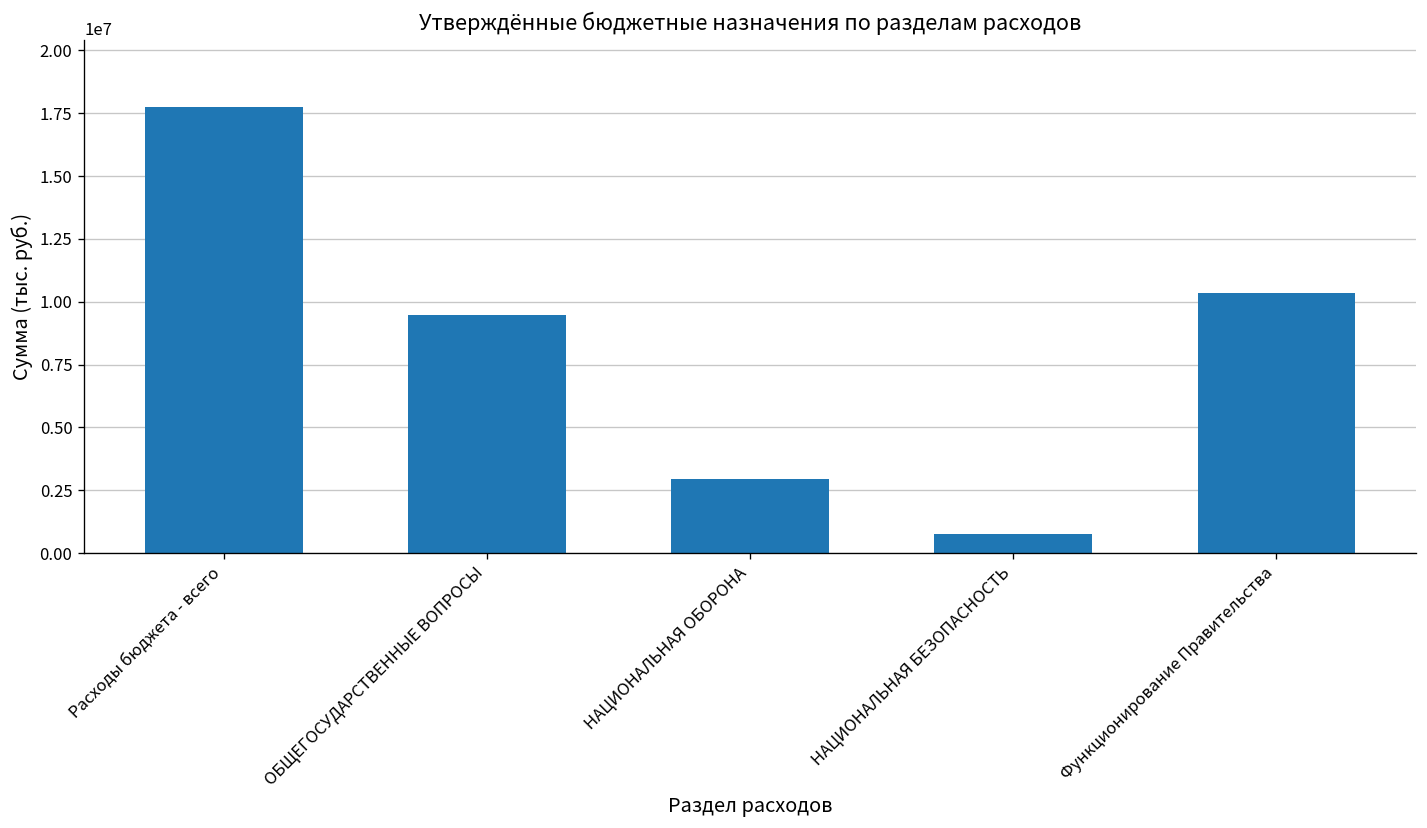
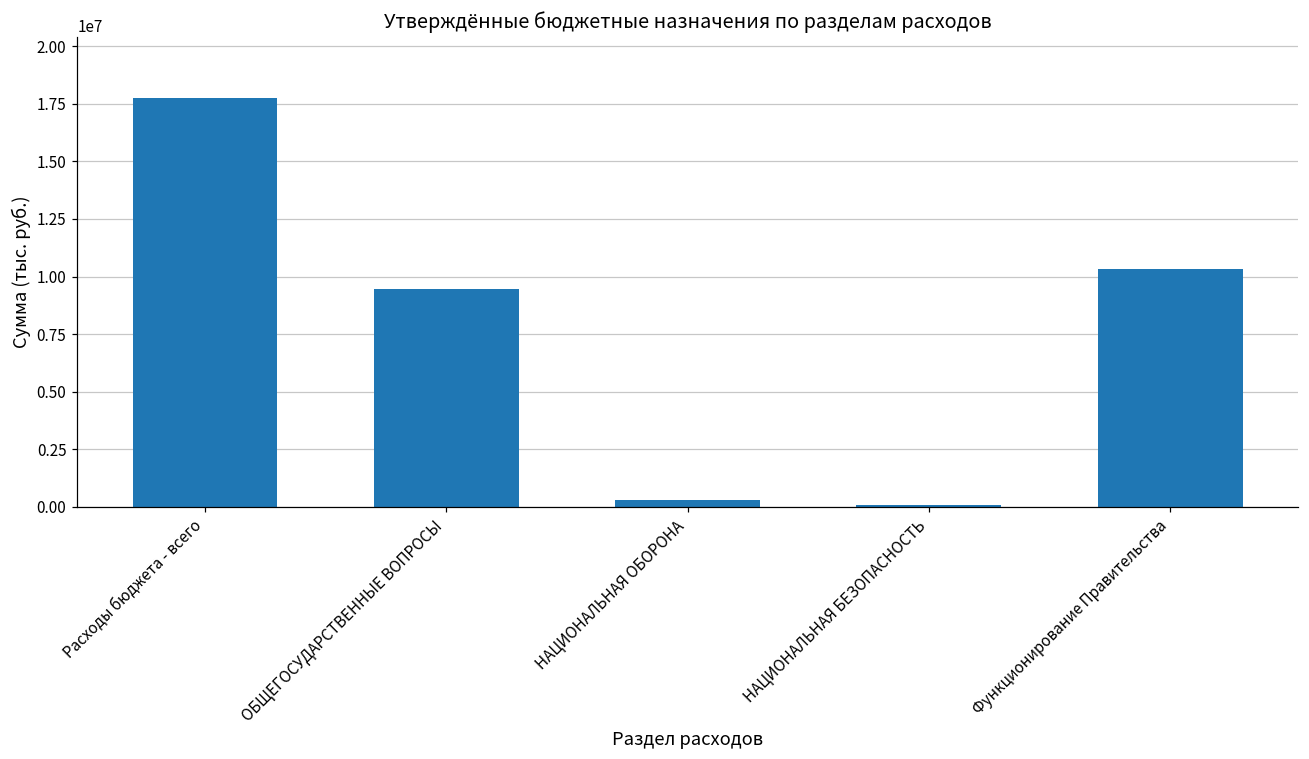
НАЦИОНАЛЬНАЯ ОБОРОНА: 2900000 -> 300000
НАЦИОНАЛЬНАЯ БЕЗОПАСНОСТЬ: 800000 -> 100000
